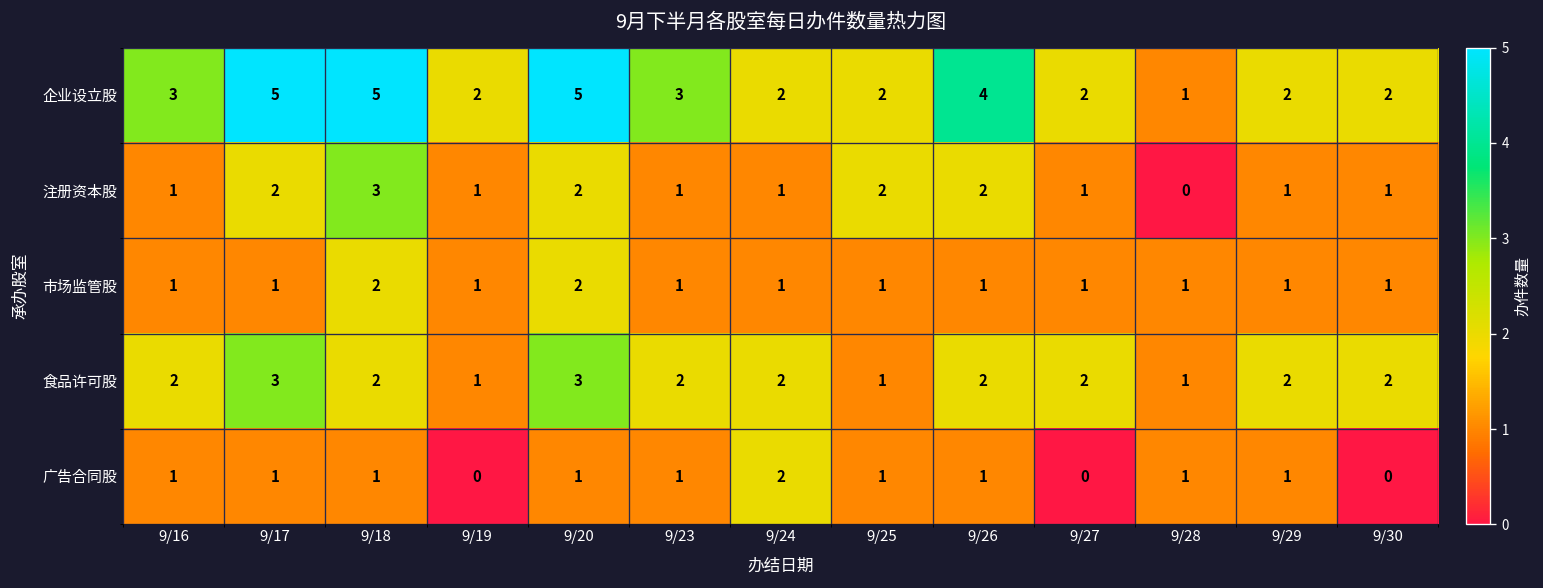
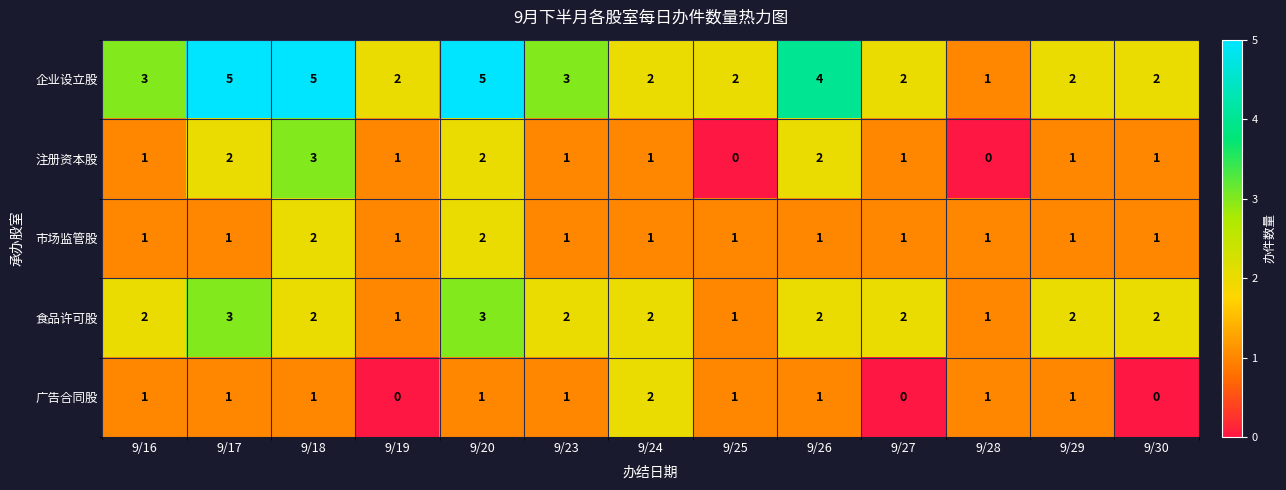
注册资本股, 9/25: 2 -> 0
